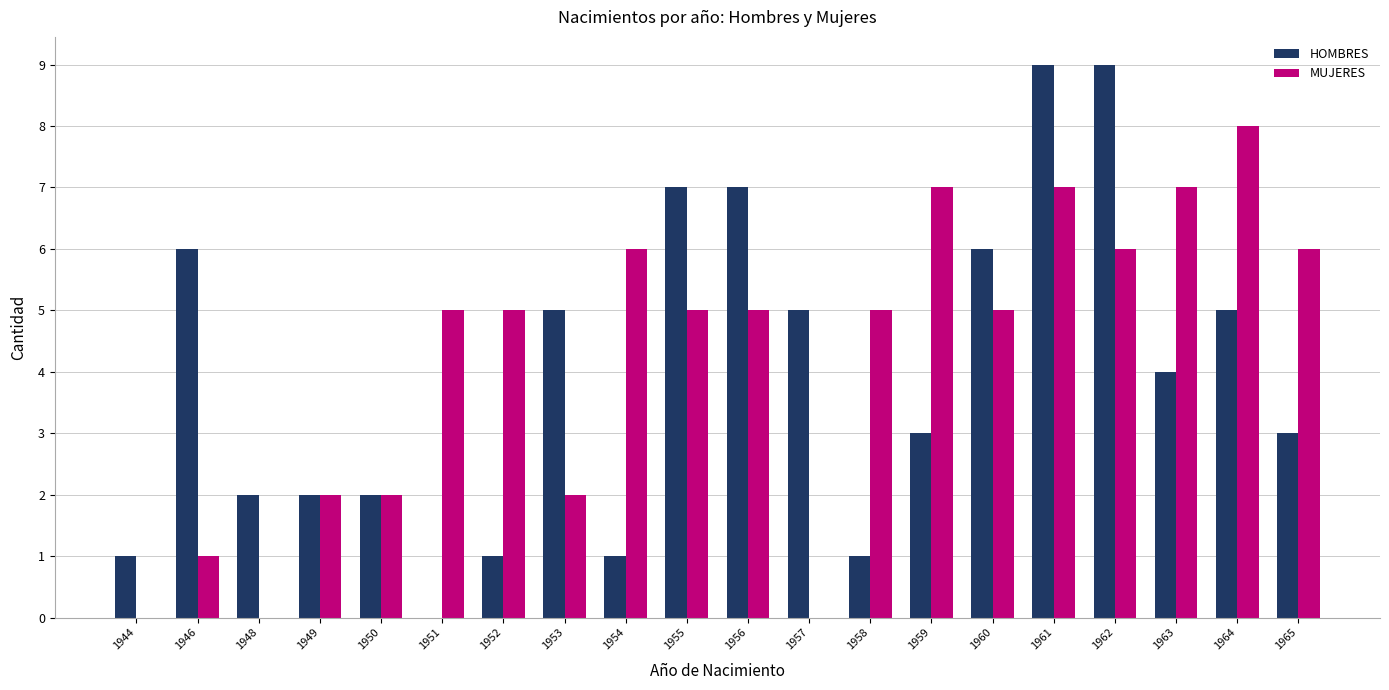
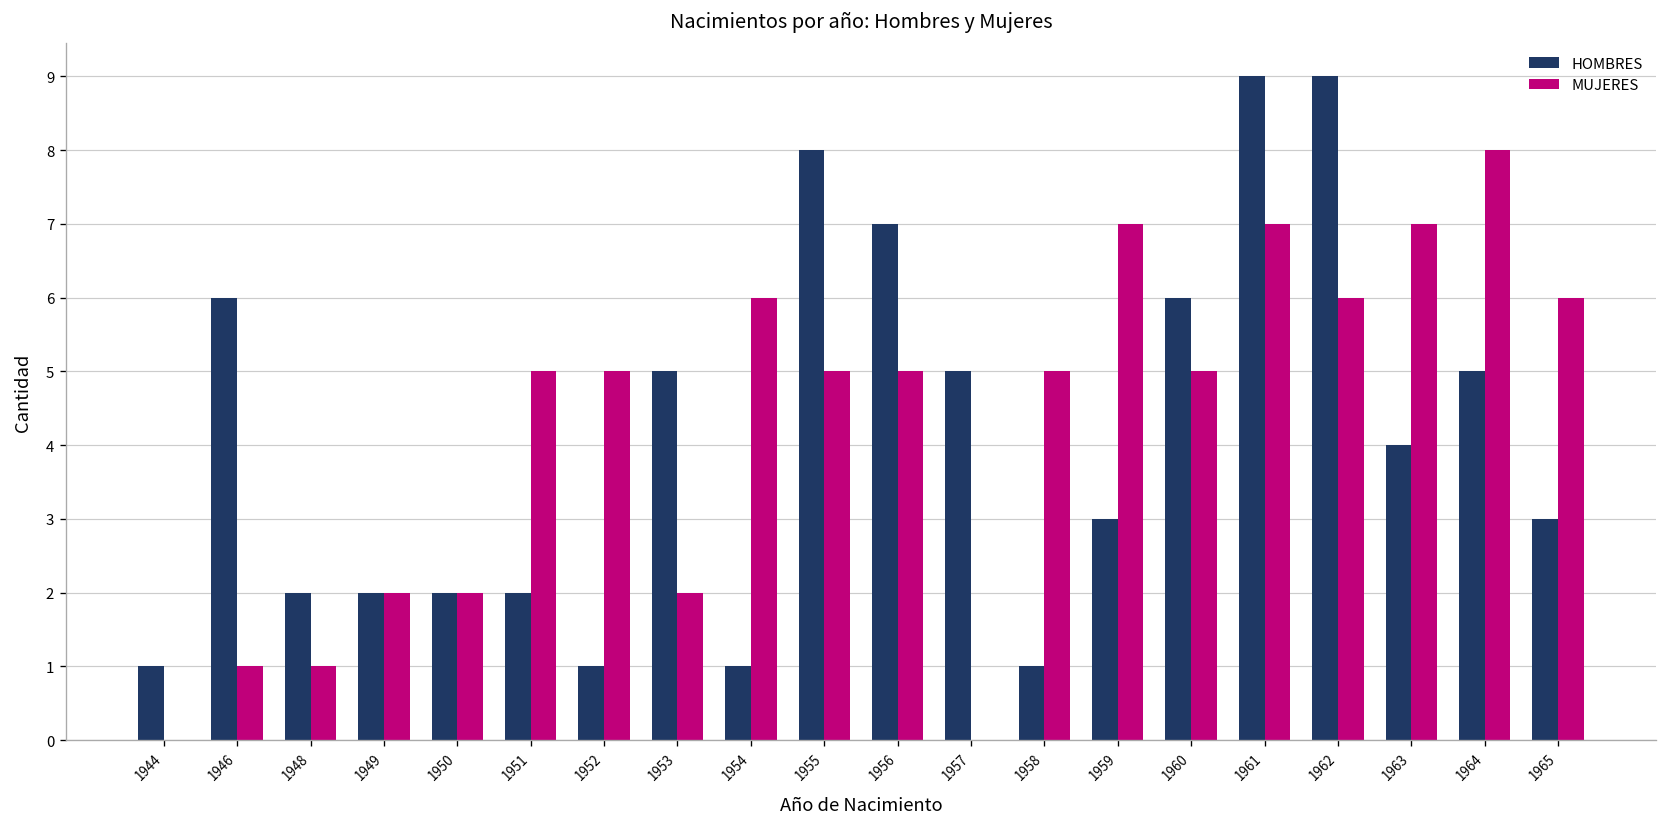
MUJERES, 1948: 0 -> 1
HOMBRES, 1951: 0 -> 2
HOMBRES, 1955: 7 -> 8
